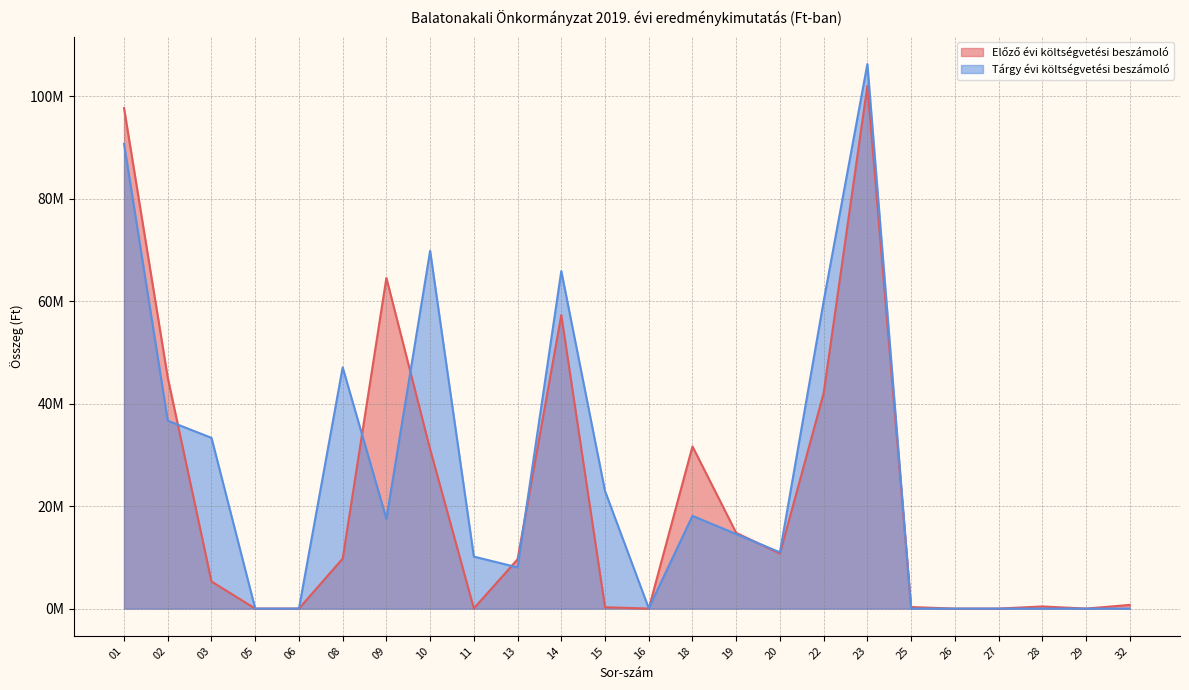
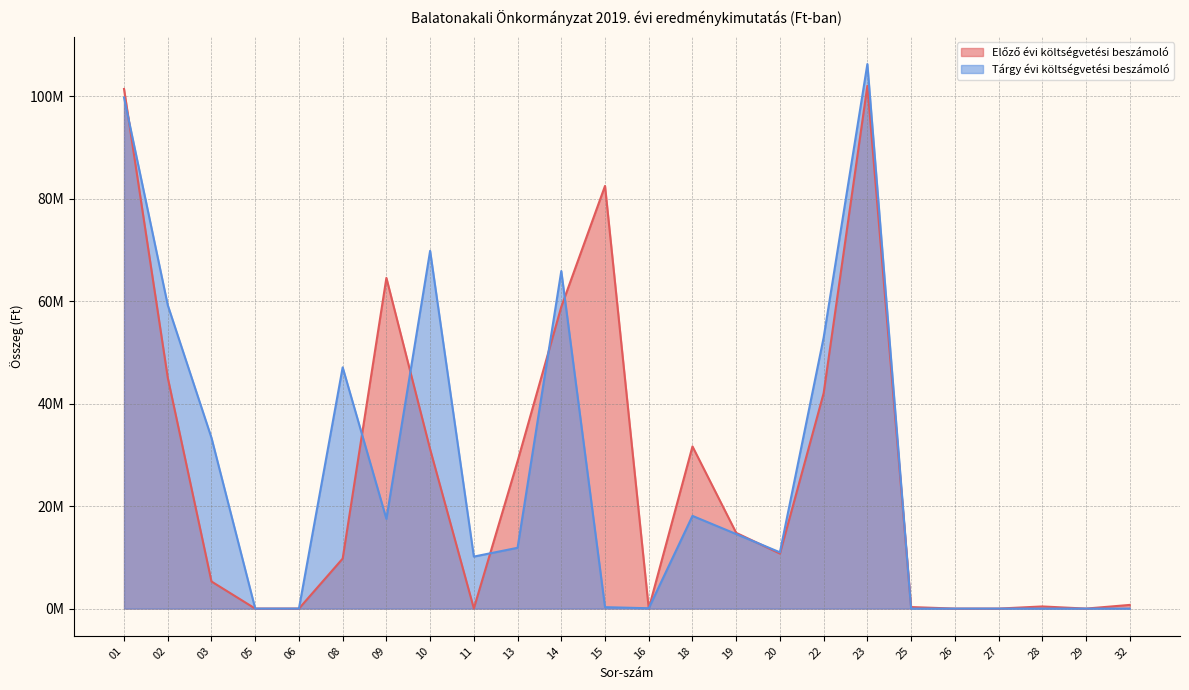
Előző évi költségvetési beszámoló, 01: 98000000 -> 101000000
Tárgy évi költségvetési beszámoló, 01: 91000000 -> 100000000
Tárgy évi költségvetési beszámoló, 02: 37000000 -> 59000000
Előző évi költségvetési beszámoló, 13: 10000000 -> 29000000
Tárgy évi költségvetési beszámoló, 13: 8000000 -> 12000000
Előző évi költségvetési beszámoló, 14: 57000000 -> 59000000
Előző évi költségvetési beszámoló, 15: 0 -> 82000000
Tárgy évi költségvetési beszámoló, 15: 23000000 -> 0
Tárgy évi költségvetési beszámoló, 22: 60000000 -> 53000000
